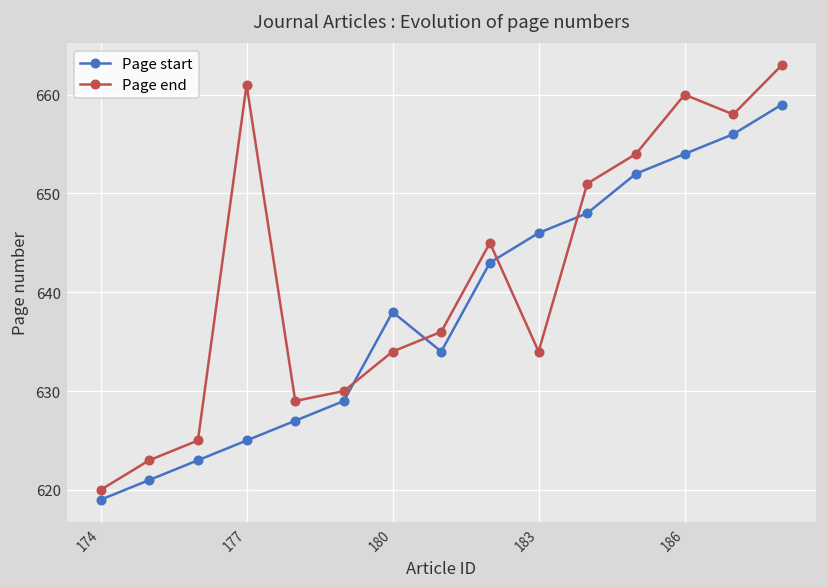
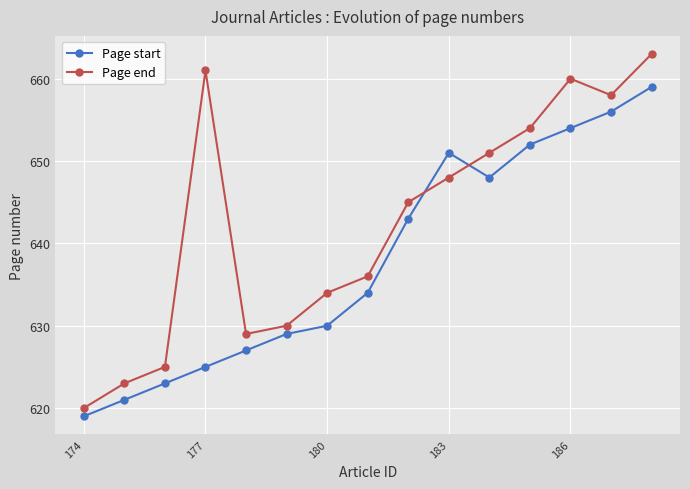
Page start, 180: 638 -> 630
Page start, 183: 646 -> 651
Page end, 183: 634 -> 648
